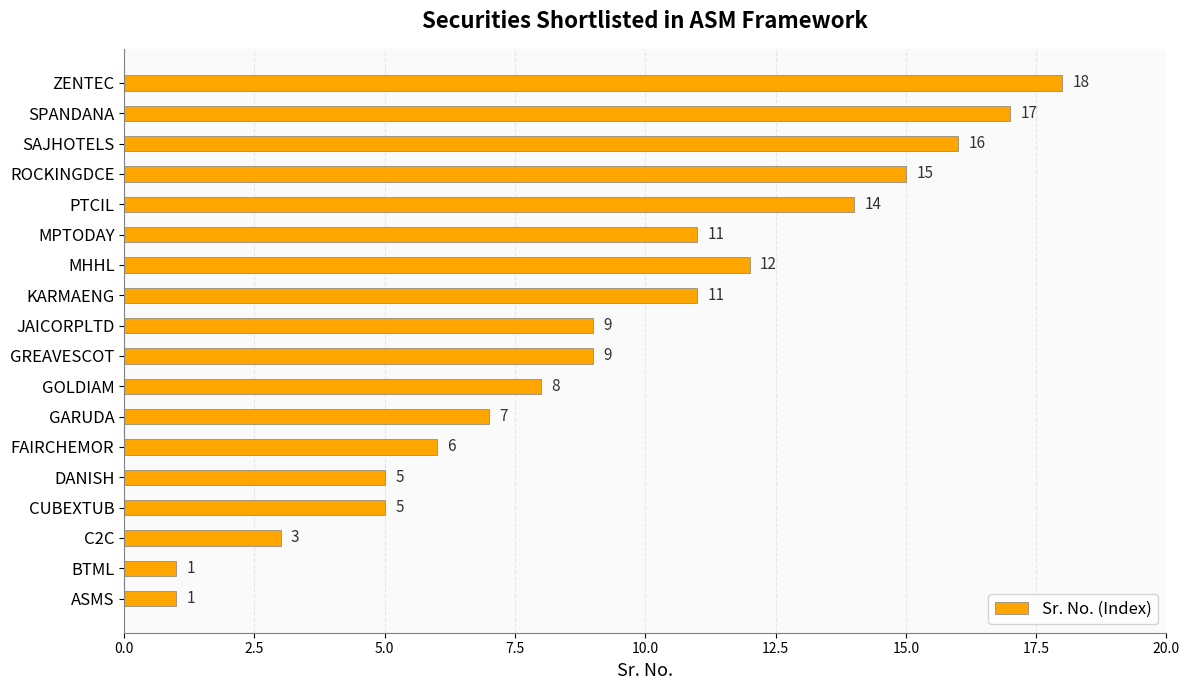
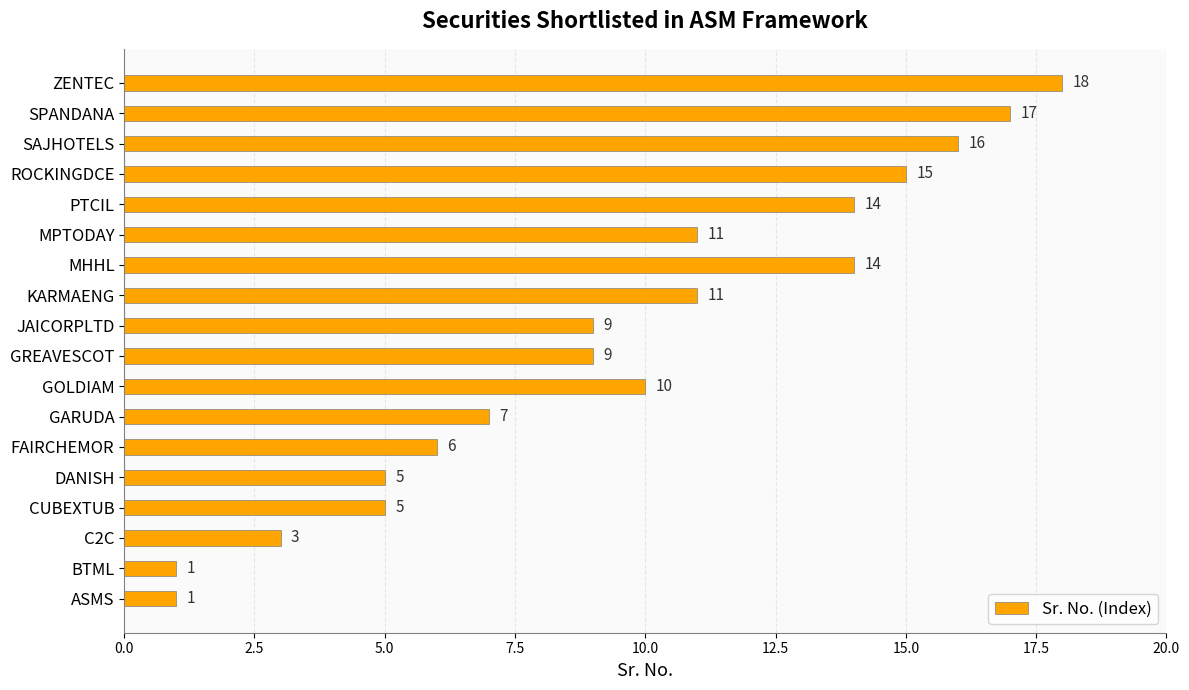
MHHL: 12 -> 14
GOLDIAM: 8 -> 10
